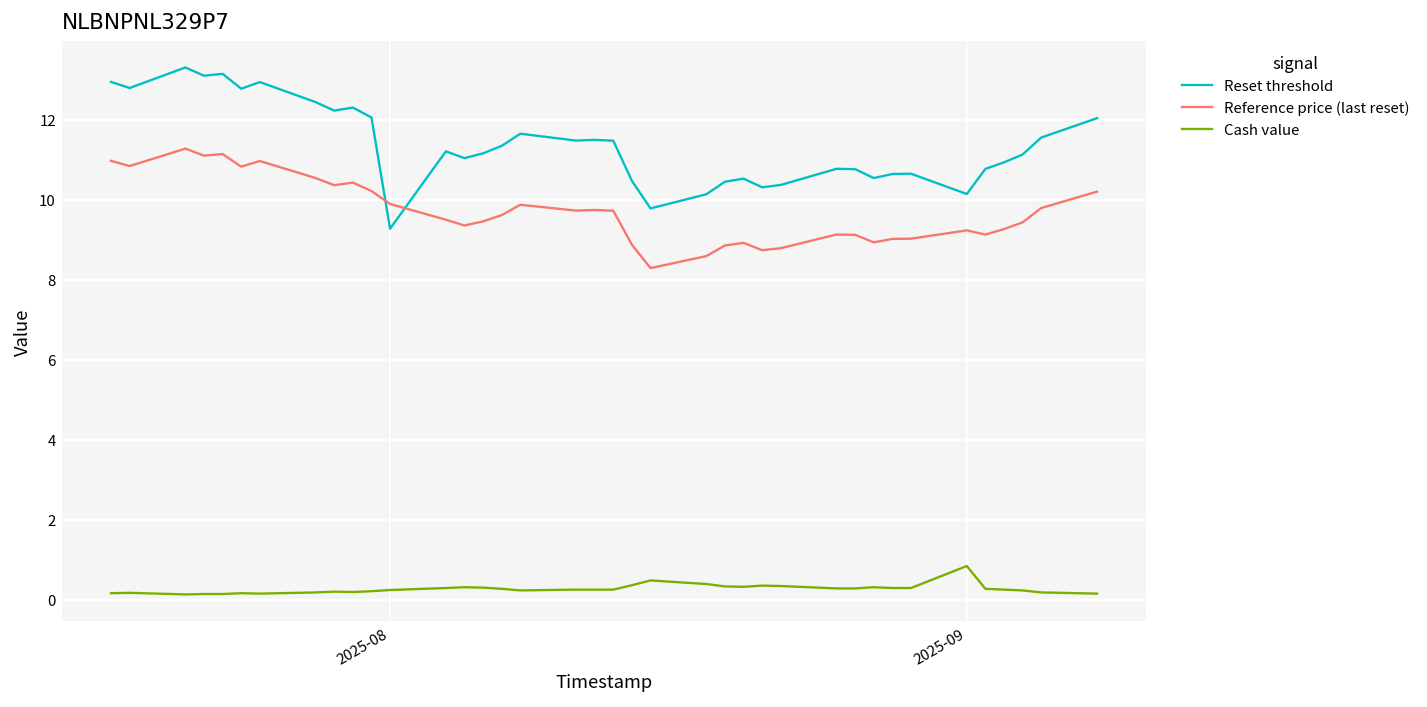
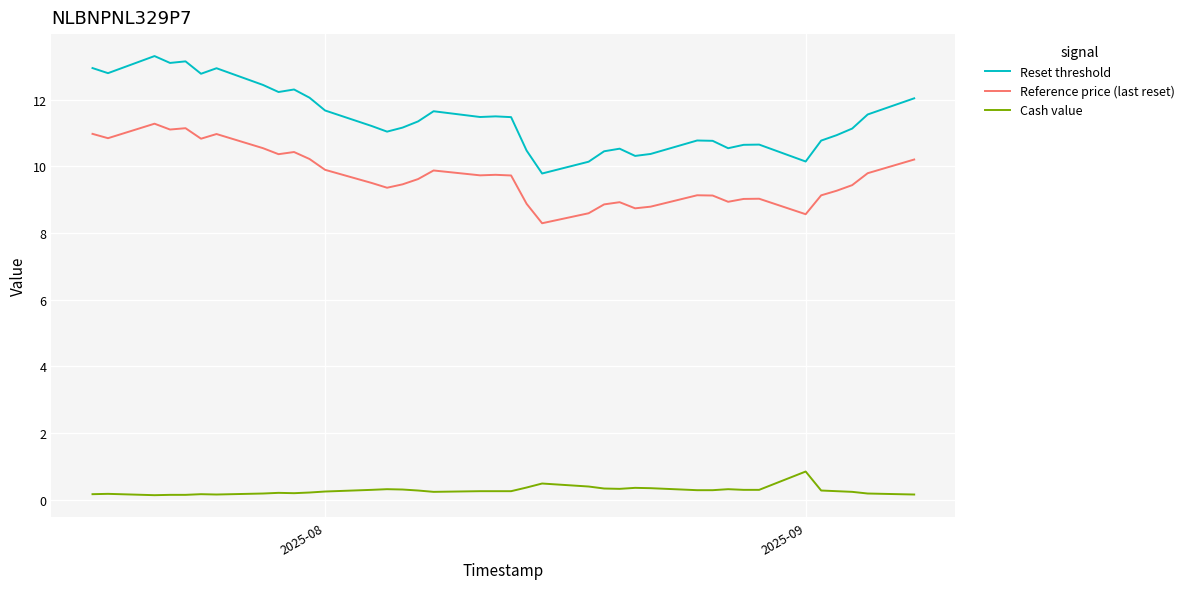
Reset threshold, 2025-08: 9.3 -> 11.7
Reference price (last reset), 2025-09: 9.2 -> 8.6
